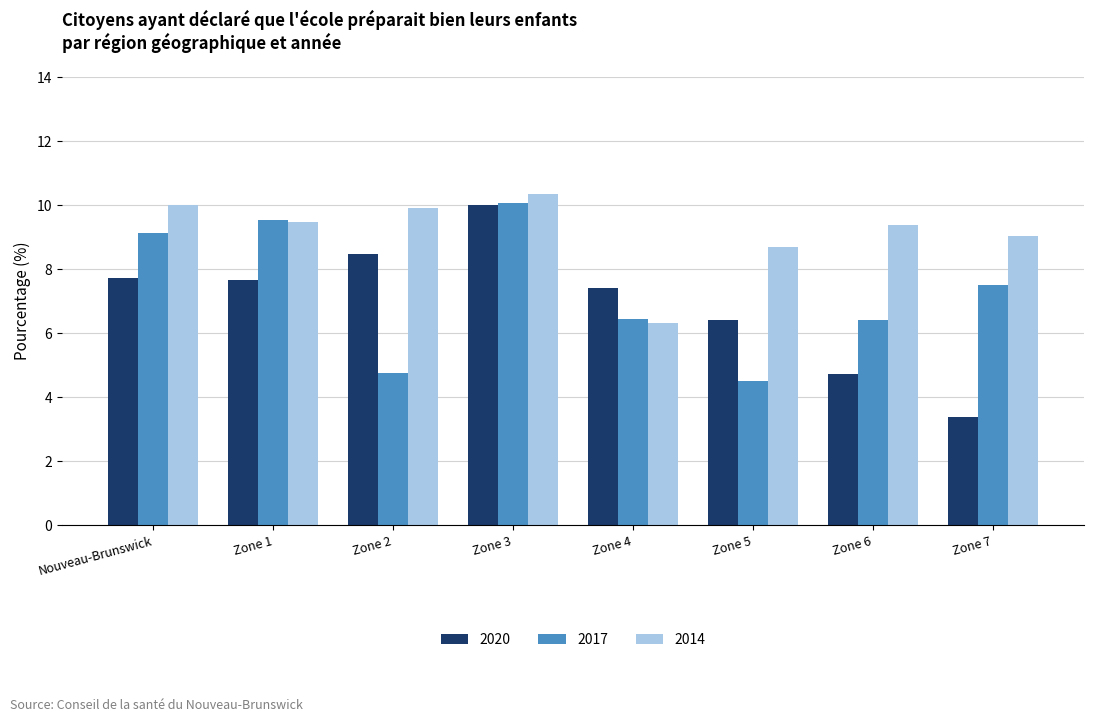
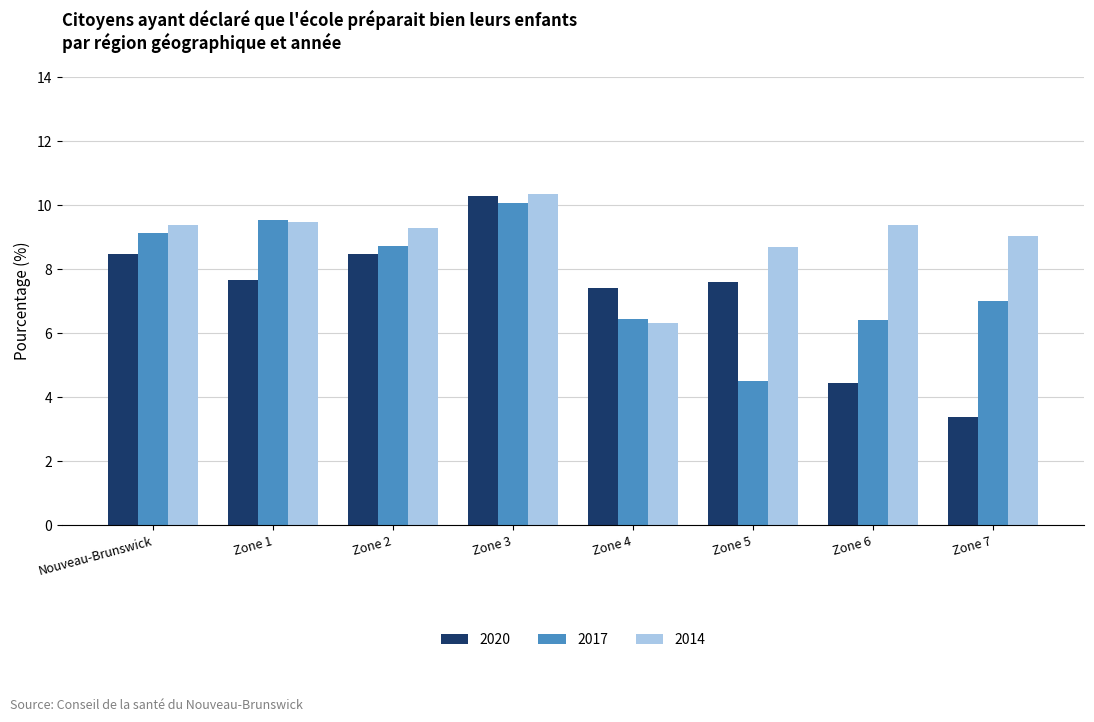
2020, Nouveau-Brunswick: 7.7 -> 8.5
2014, Nouveau-Brunswick: 10.0 -> 9.4
2017, Zone 2: 4.8 -> 8.7
2014, Zone 2: 9.9 -> 9.3
2020, Zone 3: 10.0 -> 10.3
2020, Zone 5: 6.4 -> 7.6
2020, Zone 6: 4.7 -> 4.4
2017, Zone 7: 7.5 -> 7.0
